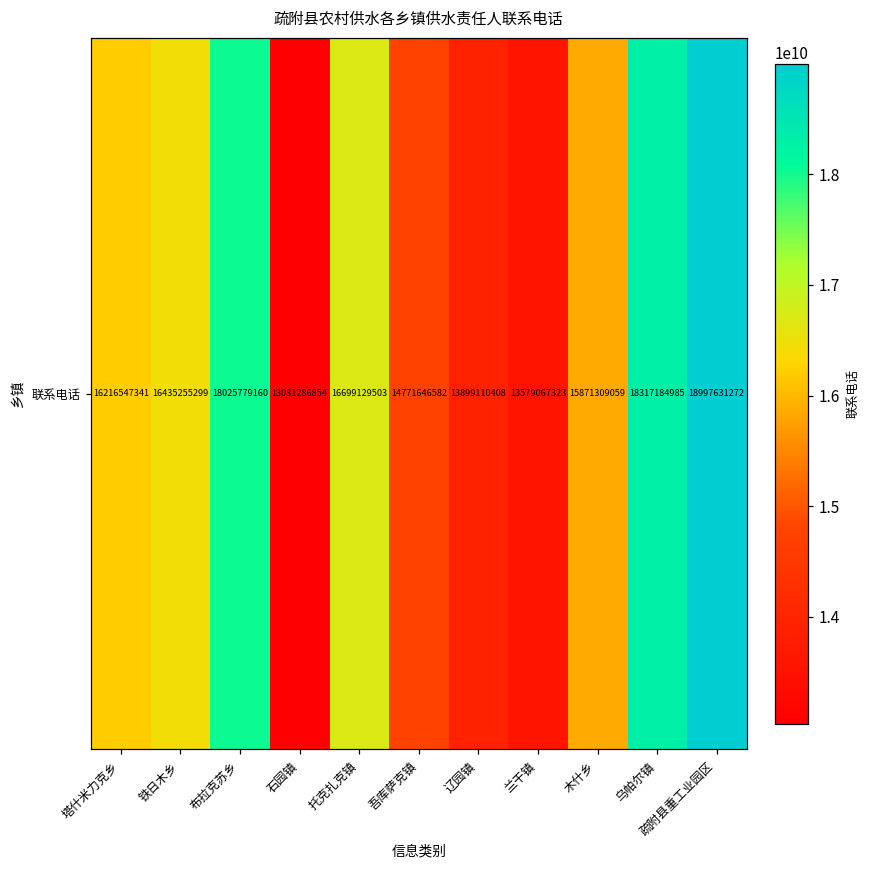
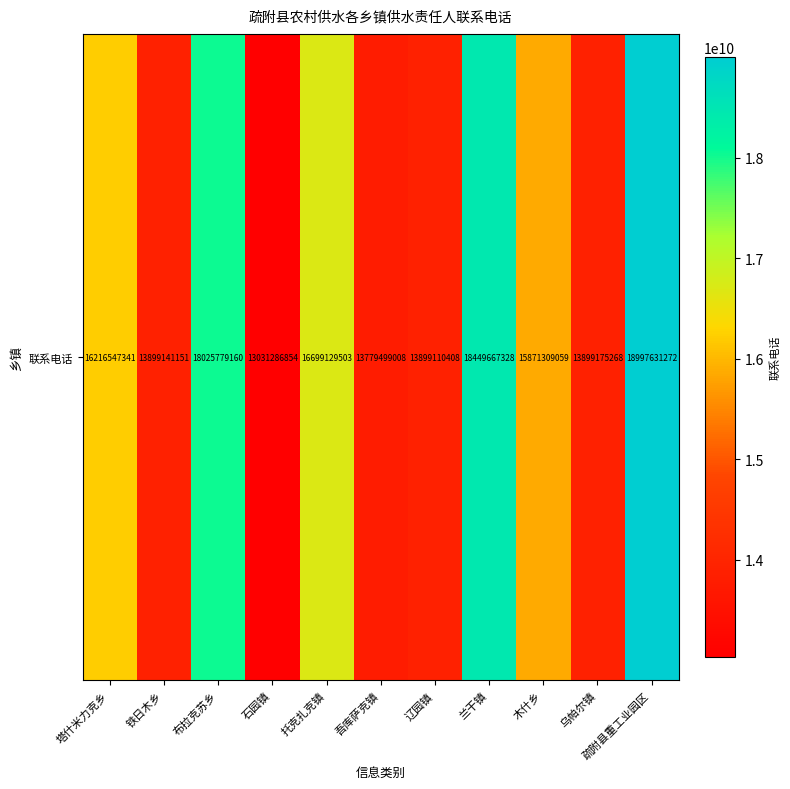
联系电话, 铁日木乡: 16435255299 -> 13899141151
联系电话, 吾库萨克镇: 14771646582 -> 13779499008
联系电话, 兰干镇: 13579067323 -> 18449667328
联系电话, 乌帕尔镇: 18317184985 -> 13899175268
